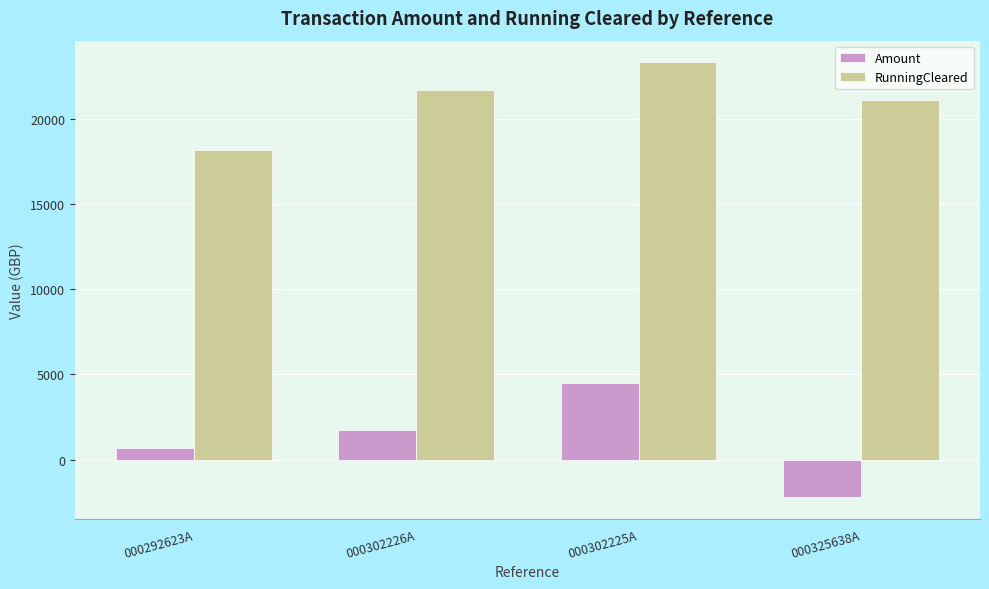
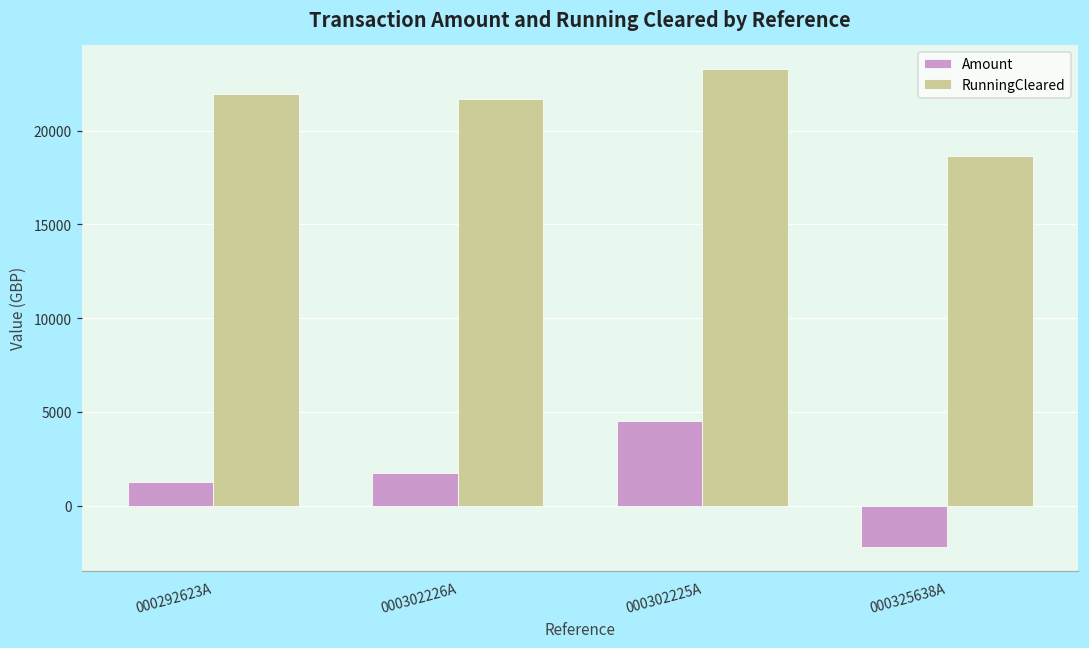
Amount, 000292623A: 700 -> 1200
RunningCleared, 000292623A: 18100 -> 22000
RunningCleared, 000325638A: 21100 -> 18600
